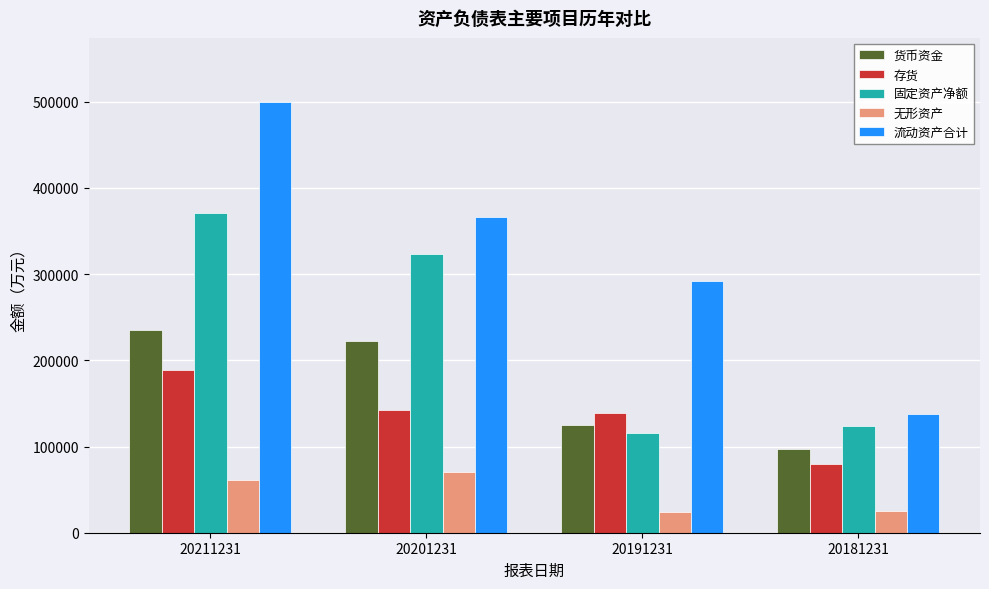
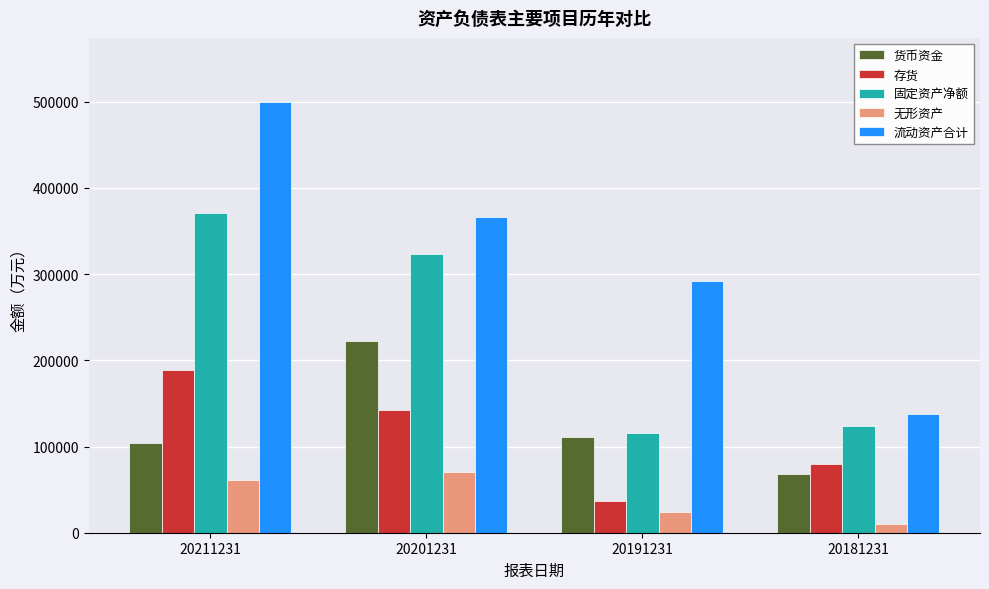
货币资金, 20211231: 240000 -> 100000
货币资金, 20191231: 130000 -> 110000
存货, 20191231: 140000 -> 40000
货币资金, 20181231: 100000 -> 70000
无形资产, 20181231: 30000 -> 10000
